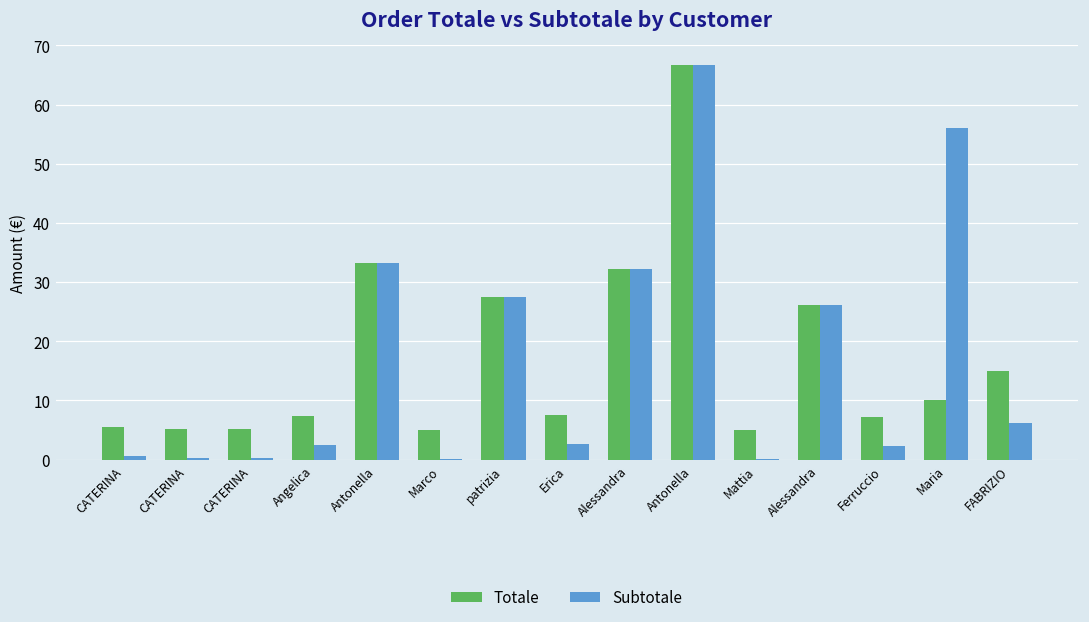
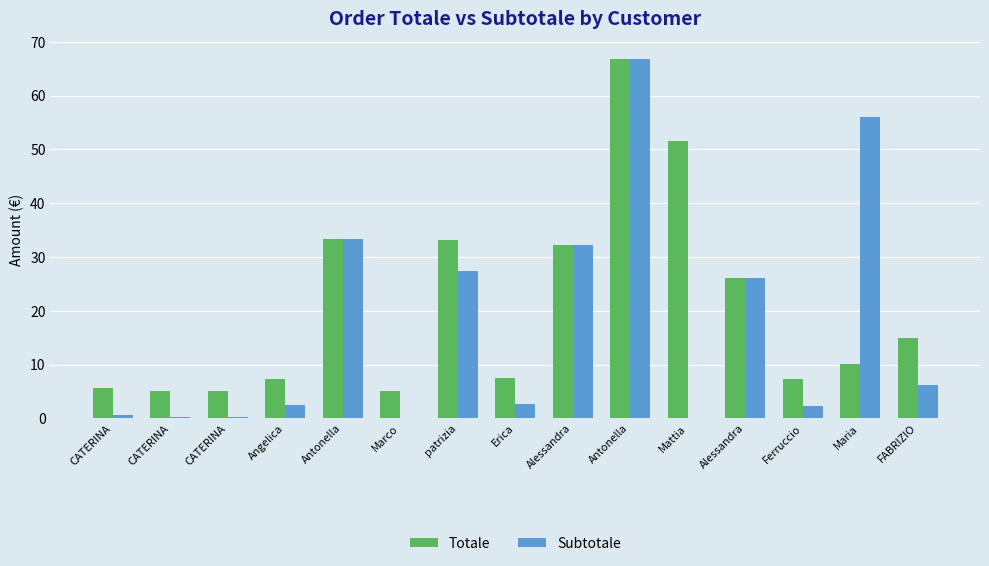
Totale, patrizia: 27 -> 33
Totale, Mattia: 5 -> 52
